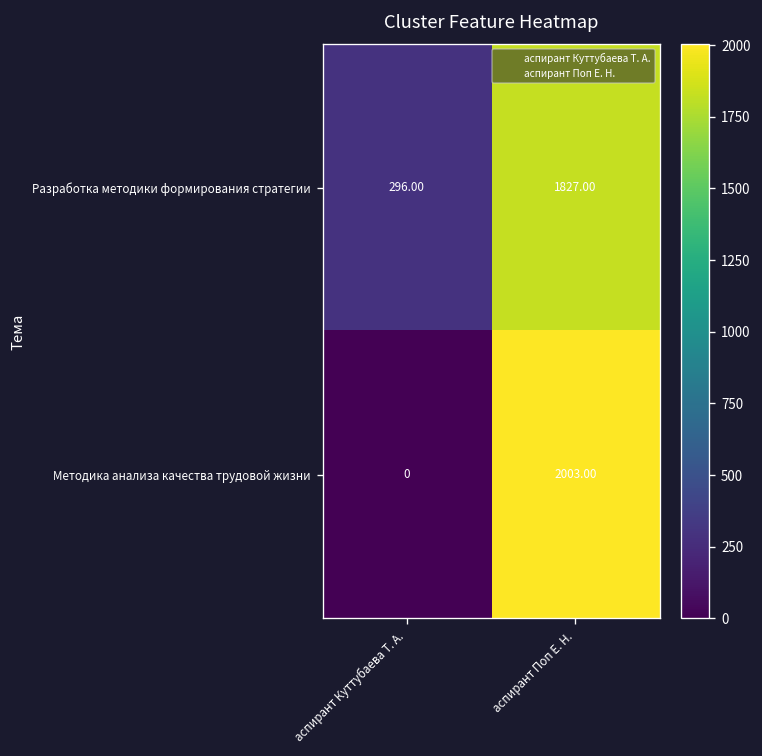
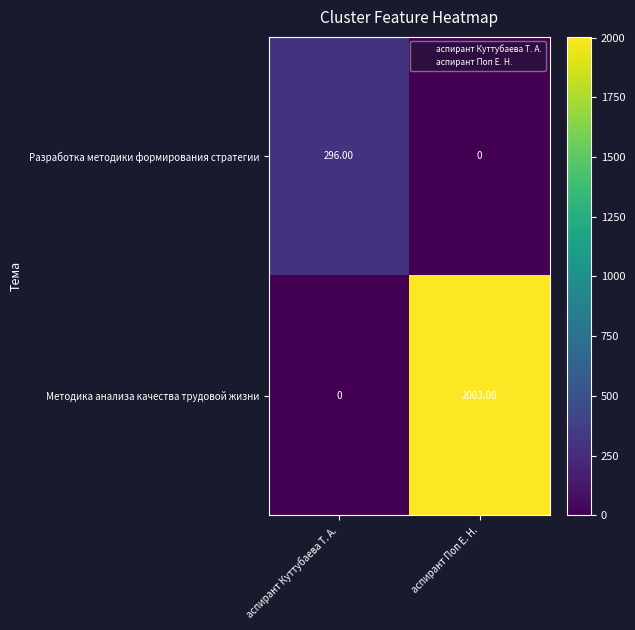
Разработка методики формирования стратегии, аспирант Поп Е. Н.: 1827.00 -> 0
